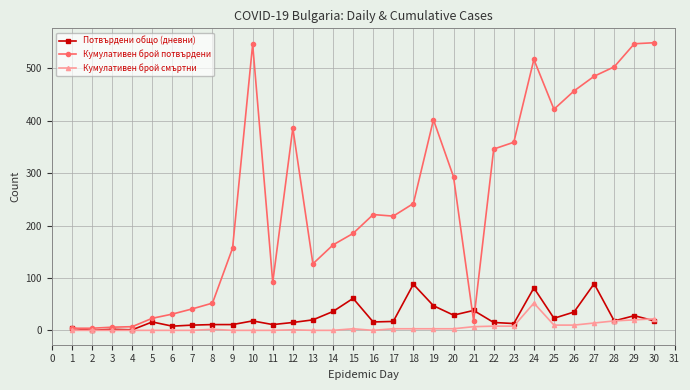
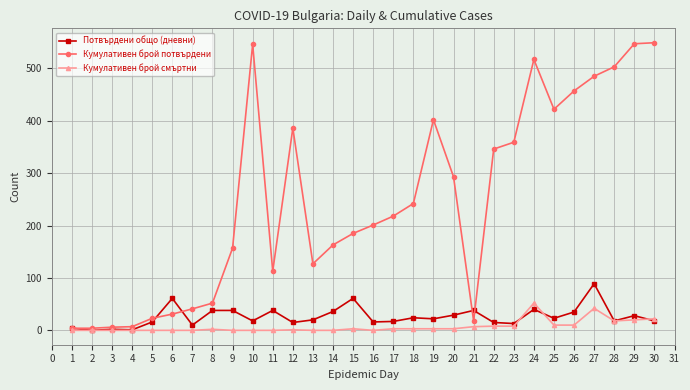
Потвърдени общо (дневни), 6: 10 -> 60
Потвърдени общо (дневни), 8: 10 -> 40
Потвърдени общо (дневни), 9: 10 -> 40
Потвърдени общо (дневни), 11: 10 -> 40
Кумулативен брой потвърдени, 11: 90 -> 110
Кумулативен брой потвърдени, 16: 220 -> 200
Потвърдени общо (дневни), 18: 90 -> 20
Потвърдени общо (дневни), 19: 50 -> 20
Потвърдени общо (дневни), 24: 80 -> 40
Кумулативен брой смъртни, 27: 10 -> 40
